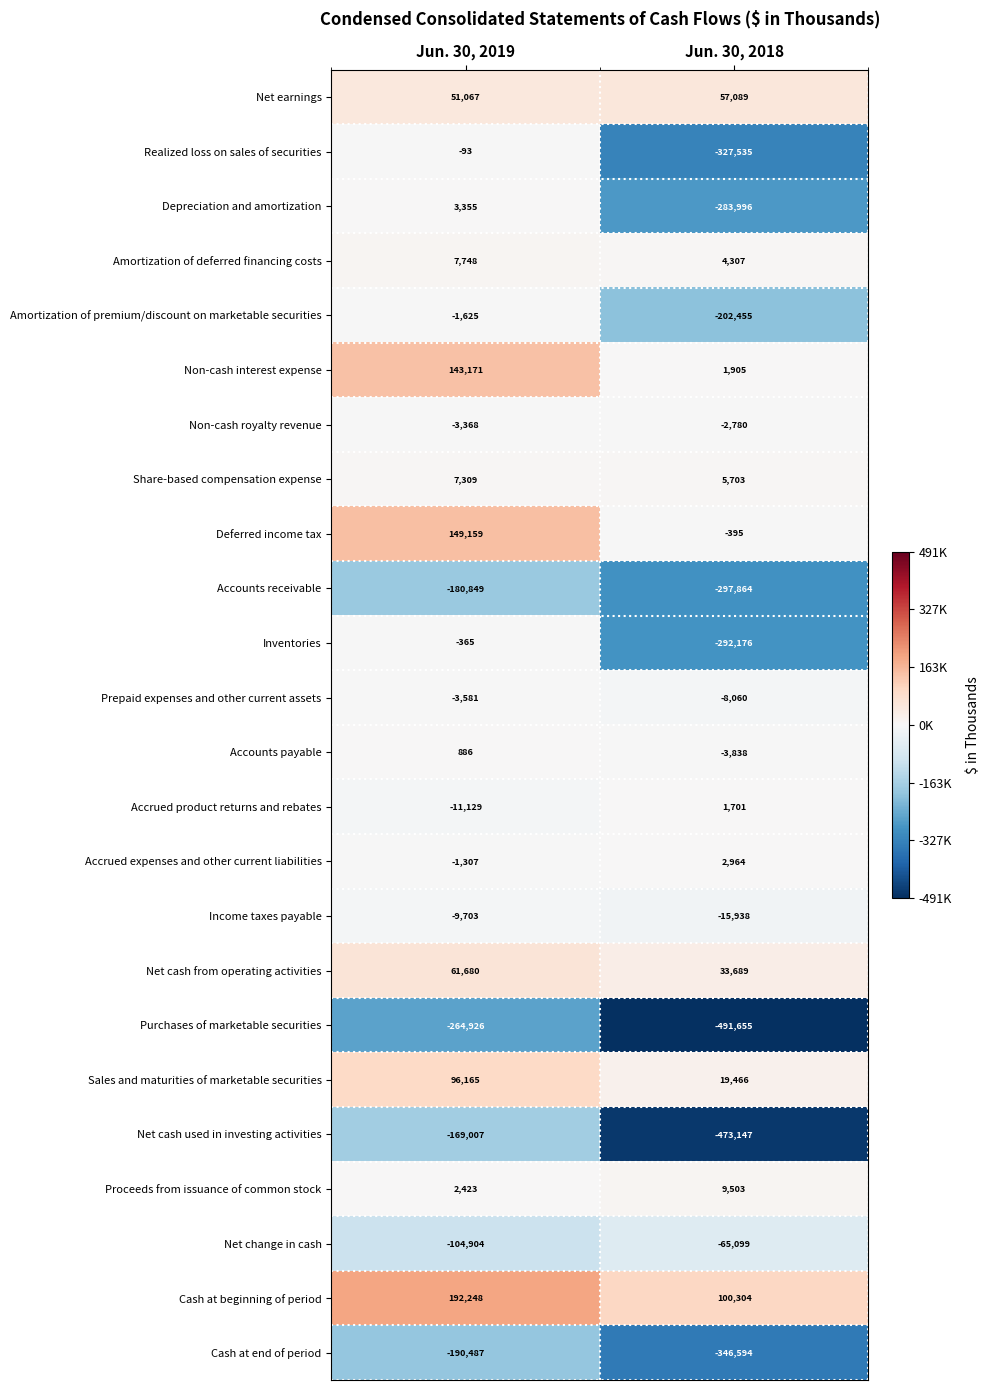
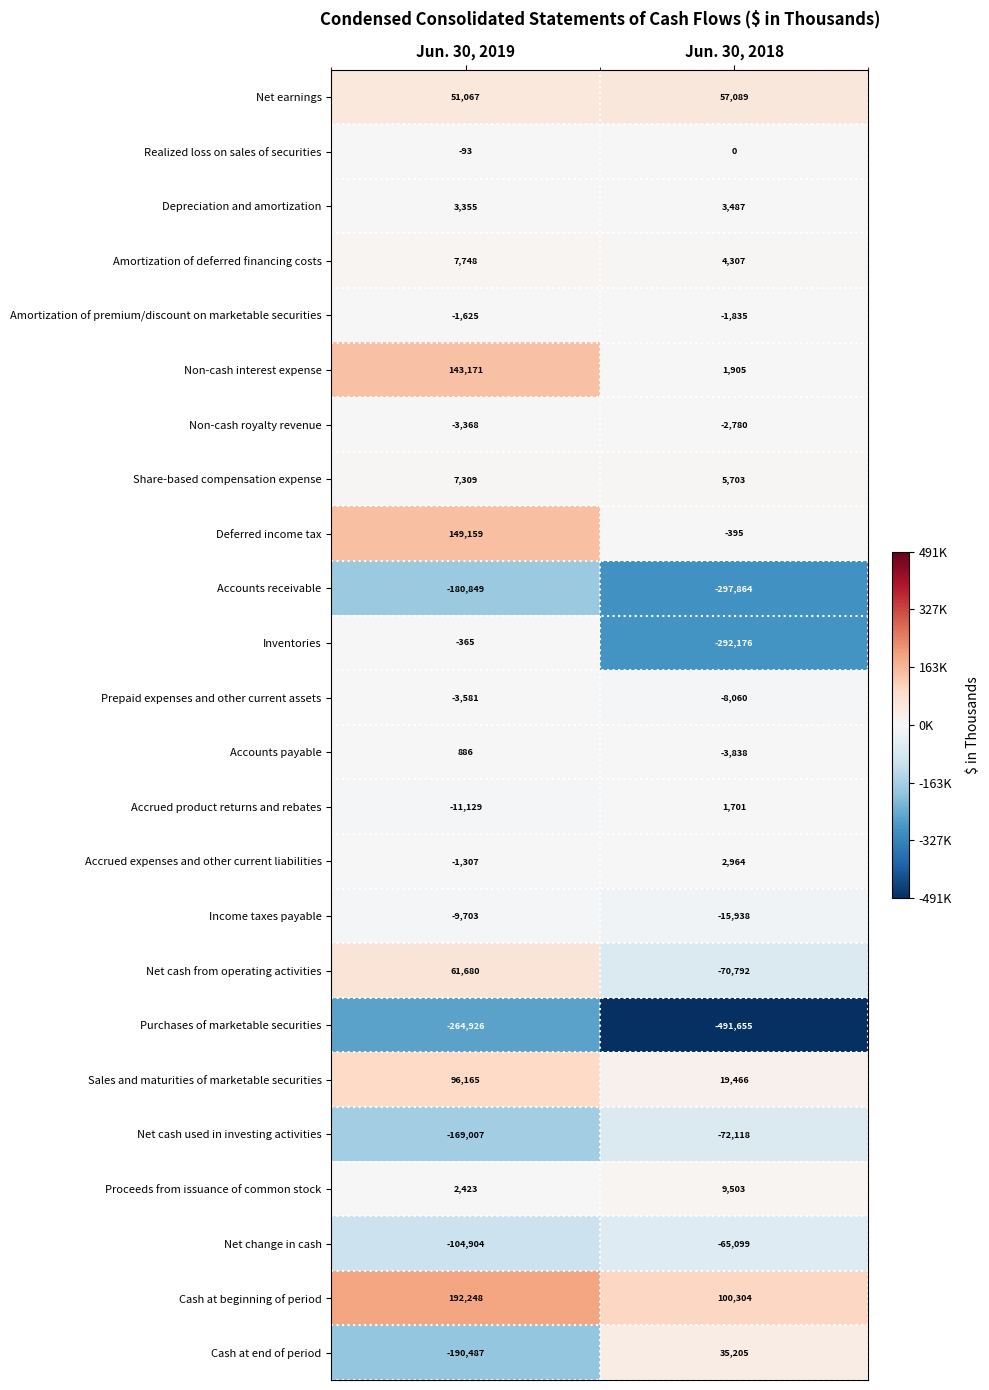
Realized loss on sales of securities, Jun. 30, 2018: -327,535 -> 0
Depreciation and amortization, Jun. 30, 2018: -283,996 -> 3,487
Amortization of premium/discount on marketable securities, Jun. 30, 2018: -202,455 -> -1,835
Net cash from operating activities, Jun. 30, 2018: 33,689 -> -70,792
Net cash used in investing activities, Jun. 30, 2018: -473,147 -> -72,118
Cash at end of period, Jun. 30, 2018: -346,594 -> 35,205
